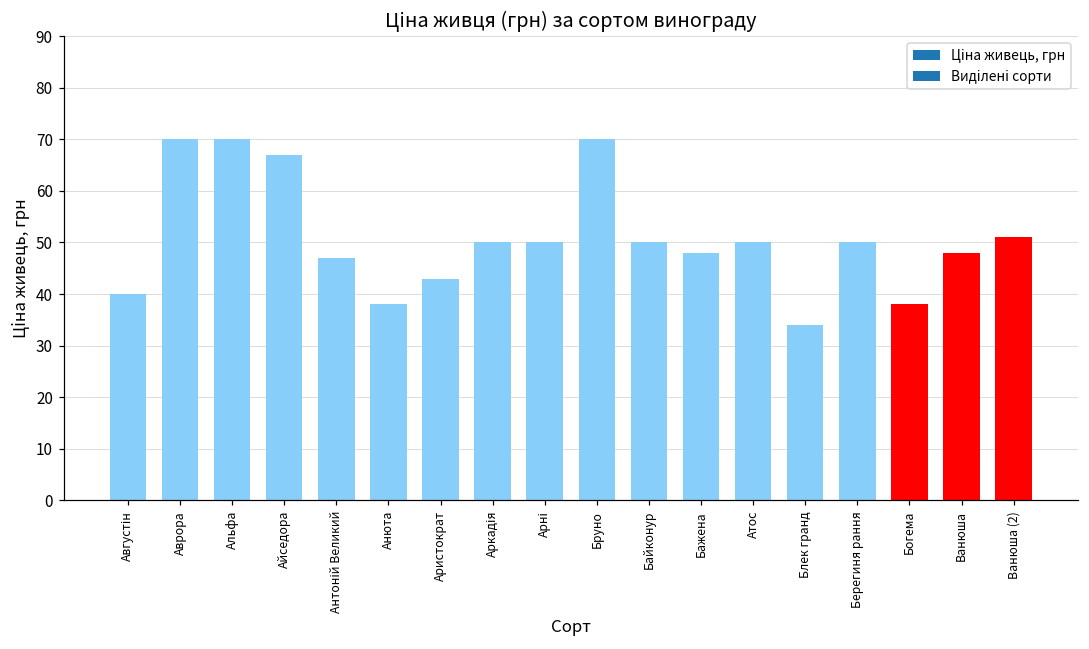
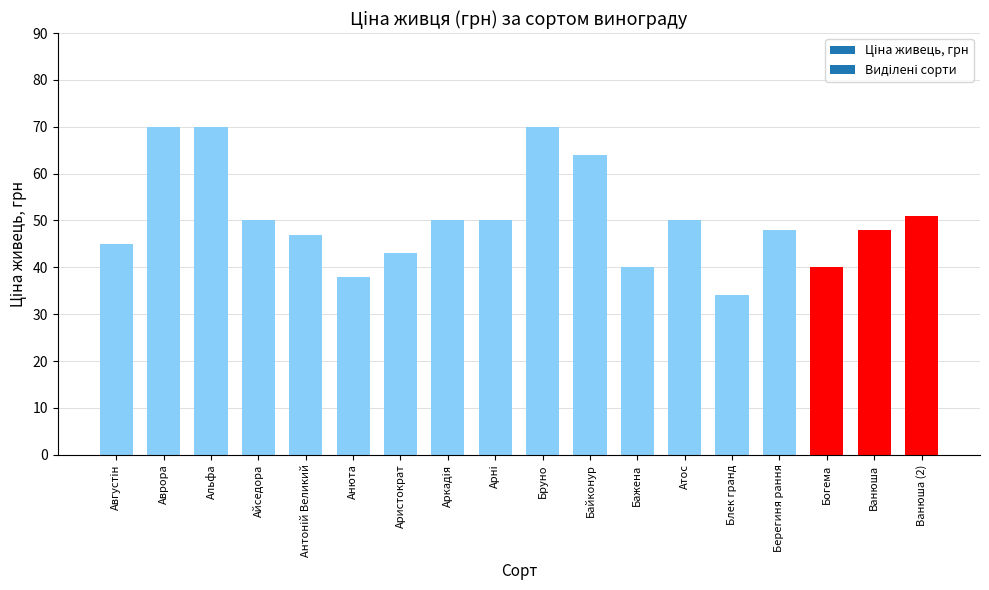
Августін: 40 -> 45
Айседора: 67 -> 50
Байконур: 50 -> 64
Бажена: 48 -> 40
Берегиня рання: 50 -> 48
Богема: 38 -> 40
